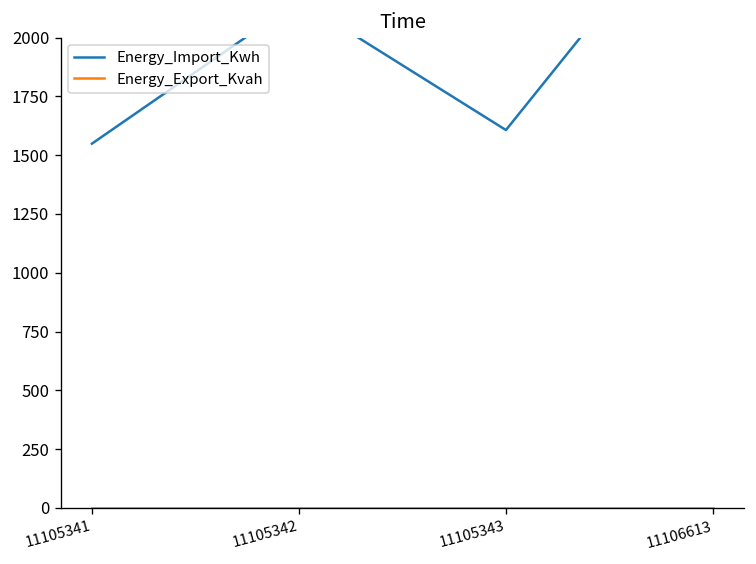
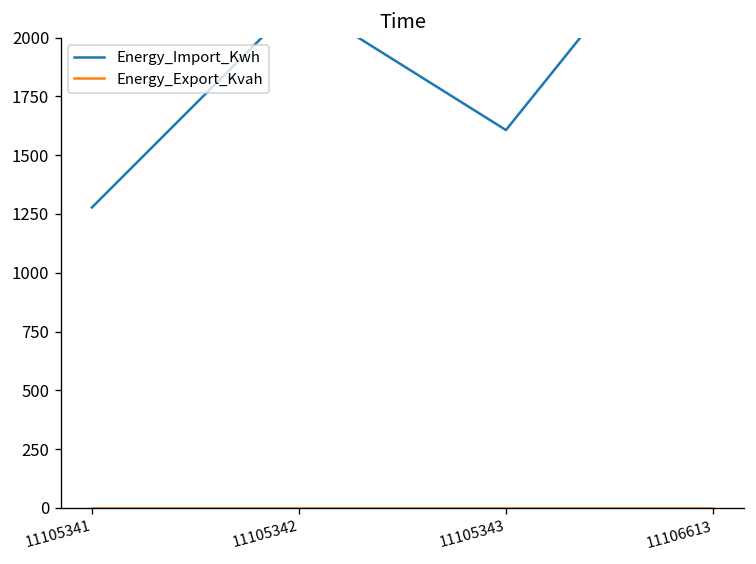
Energy_Import_Kwh, 11105341: 1550 -> 1280
